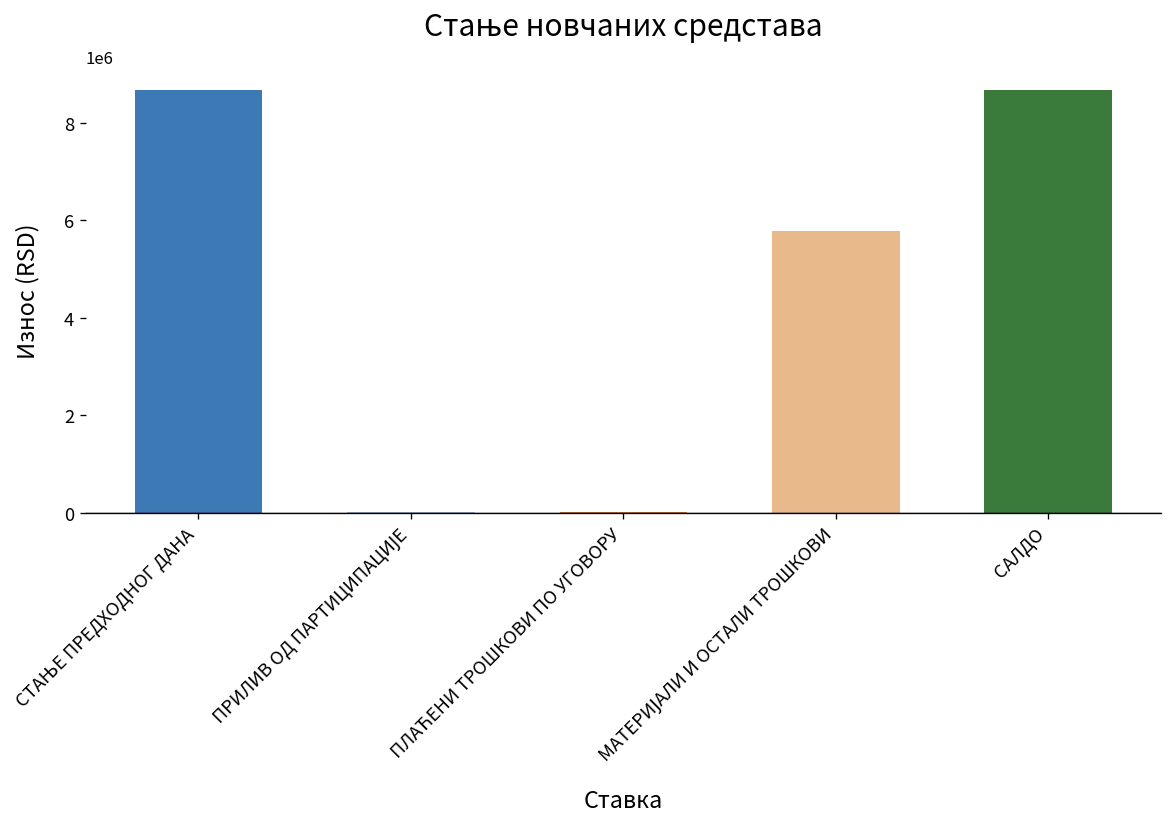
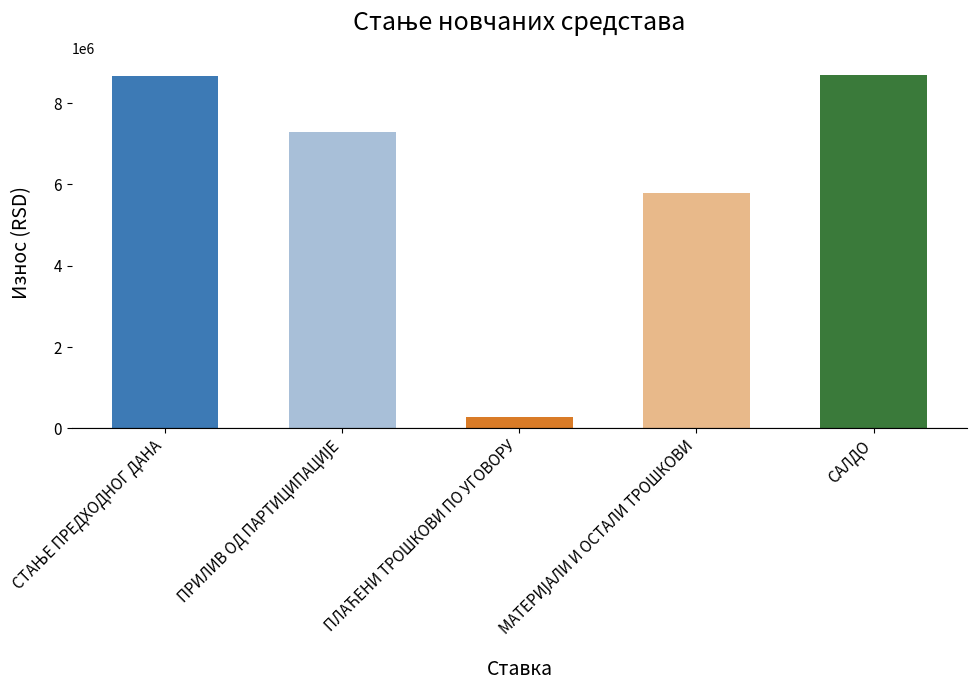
ПРИЛИВ ОД ПАРТИЦИПАЦИЈЕ: 0 -> 7300000
ПЛАЋЕНИ ТРОШКОВИ ПО УГОВОРУ: 0 -> 300000
